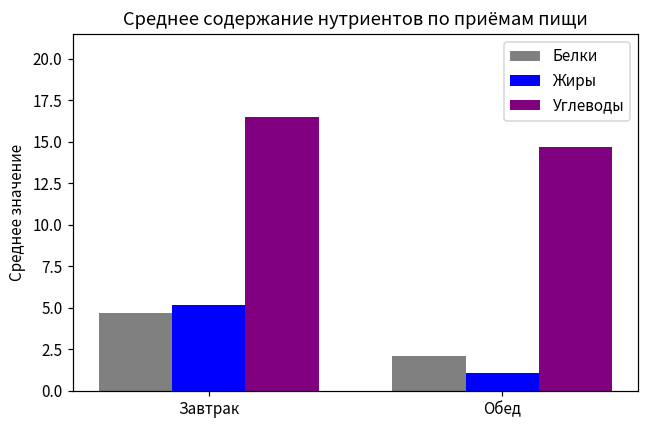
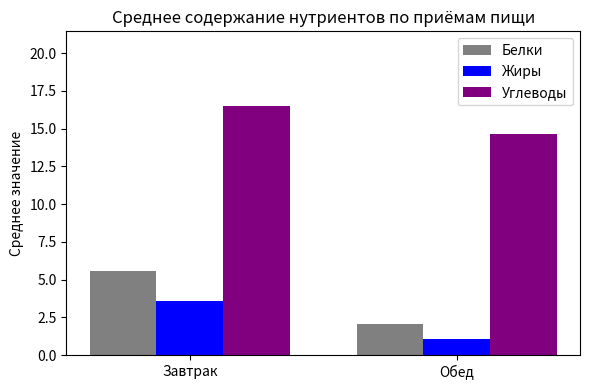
Белки, Завтрак: 4.7 -> 5.6
Жиры, Завтрак: 5.2 -> 3.6
